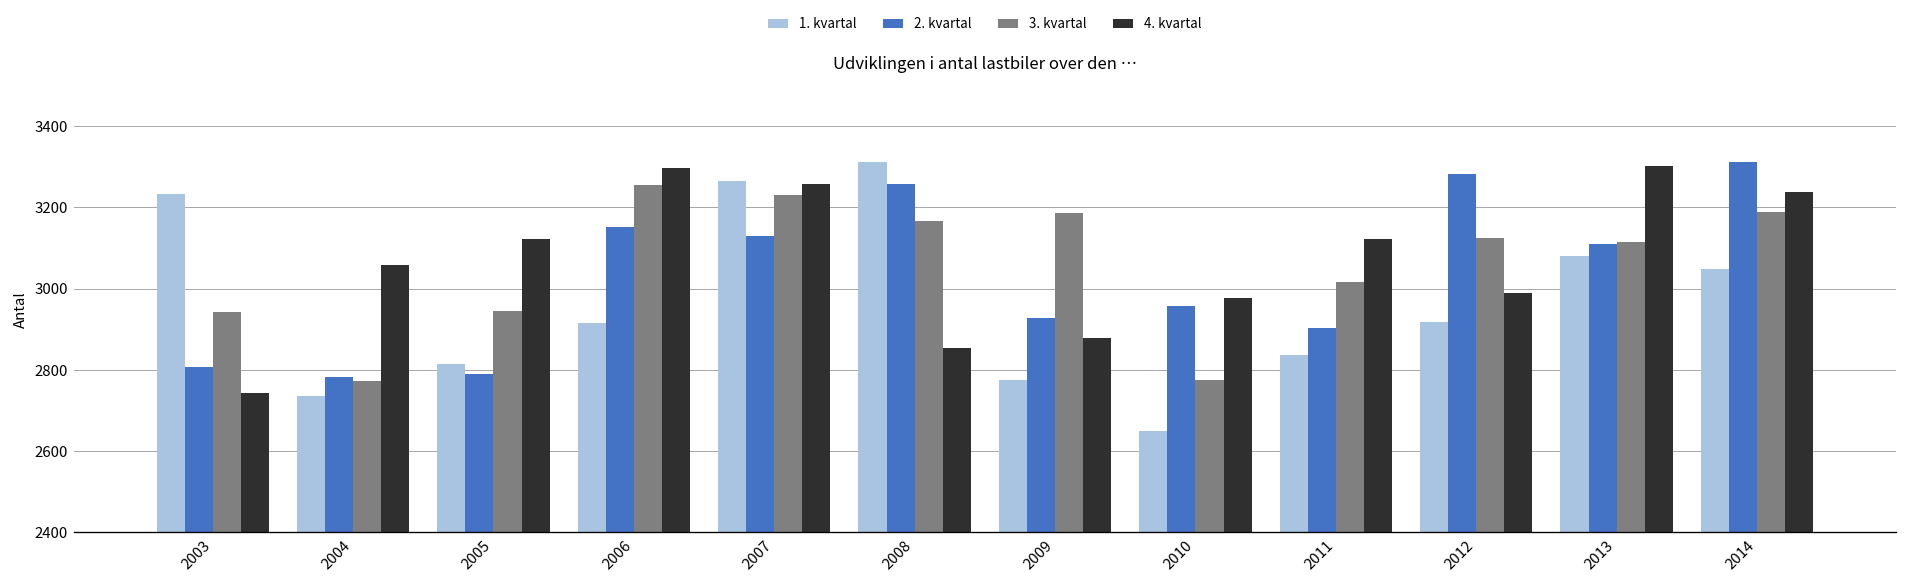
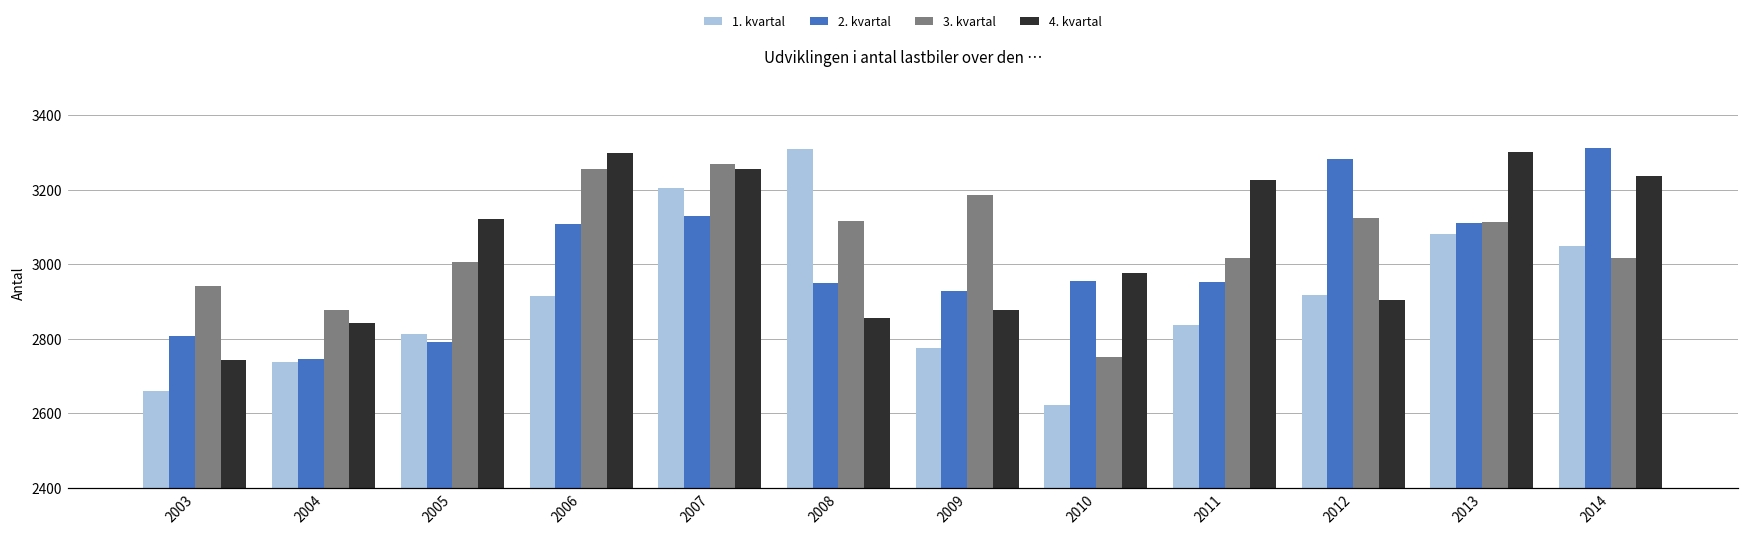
1. kvartal, 2003: 3230 -> 2660
2. kvartal, 2004: 2780 -> 2740
3. kvartal, 2004: 2770 -> 2880
4. kvartal, 2004: 3060 -> 2840
3. kvartal, 2005: 2940 -> 3010
2. kvartal, 2006: 3150 -> 3110
1. kvartal, 2007: 3270 -> 3200
3. kvartal, 2007: 3230 -> 3270
2. kvartal, 2008: 3260 -> 2950
3. kvartal, 2008: 3170 -> 3120
1. kvartal, 2010: 2650 -> 2620
3. kvartal, 2010: 2780 -> 2750
2. kvartal, 2011: 2900 -> 2950
4. kvartal, 2011: 3120 -> 3230
4. kvartal, 2012: 2990 -> 2900
3. kvartal, 2014: 3190 -> 3020
